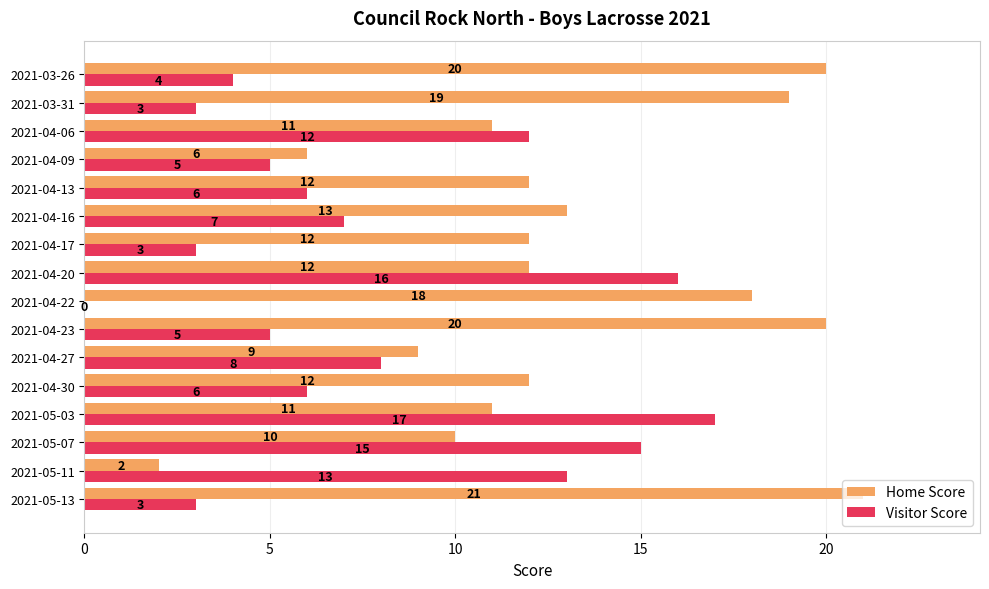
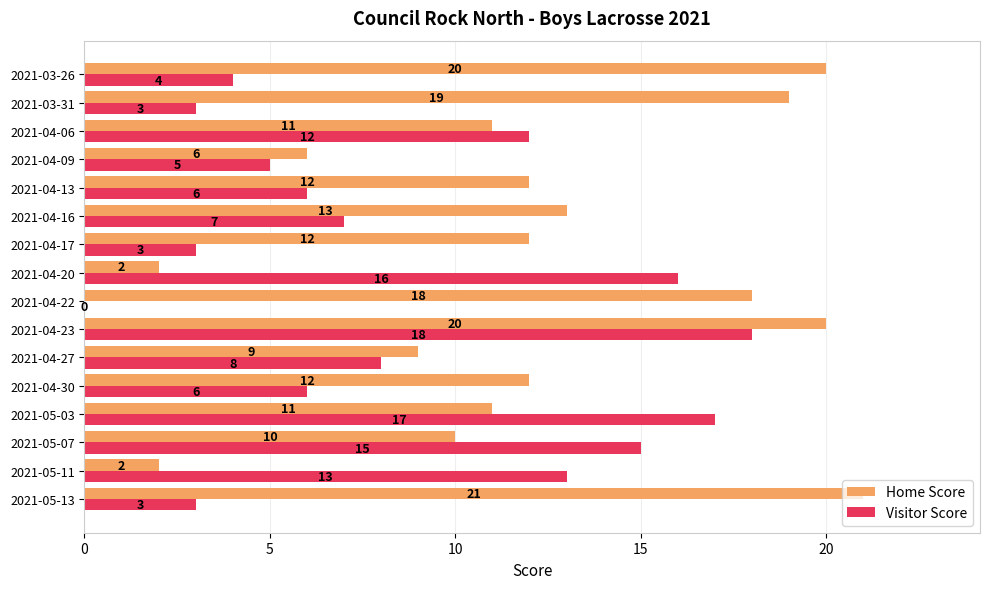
Home Score, 2021-04-20: 12 -> 2
Visitor Score, 2021-04-23: 5 -> 18
